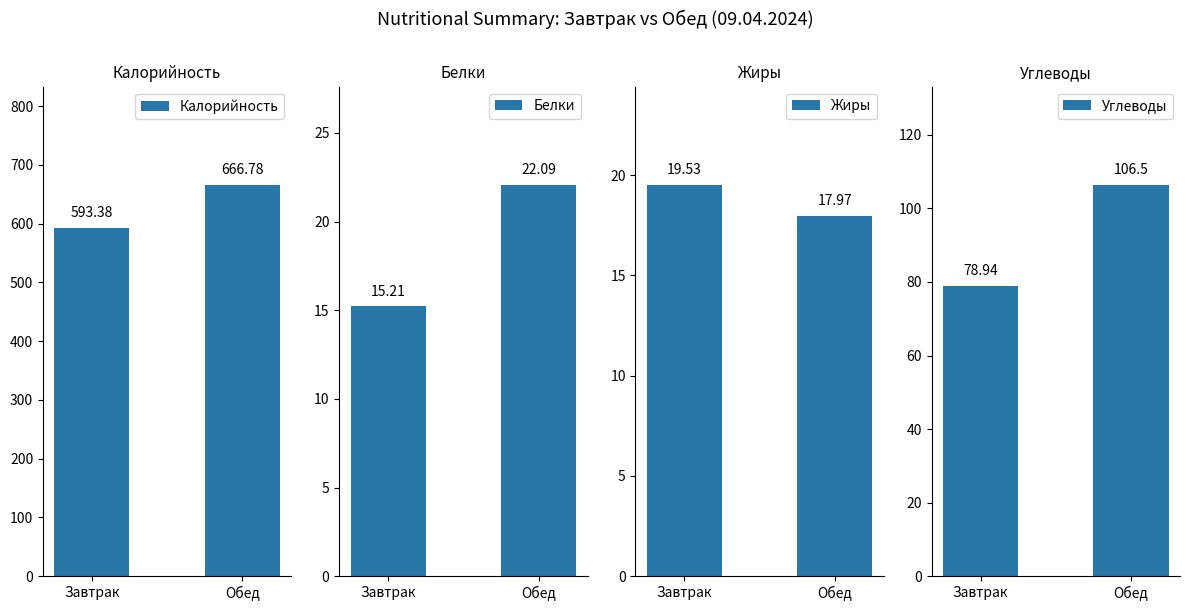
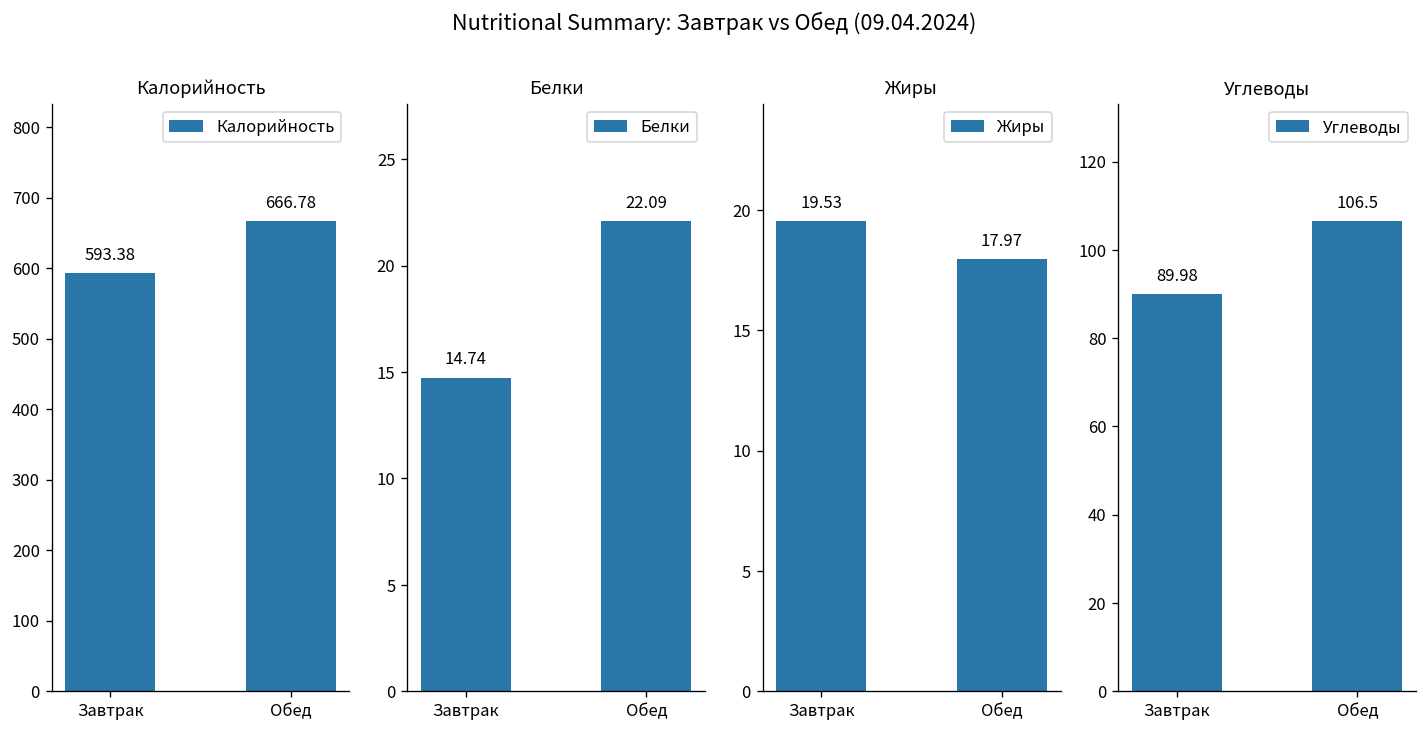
Белки, Завтрак: 15.21 -> 14.74
Углеводы, Завтрак: 78.94 -> 89.98
